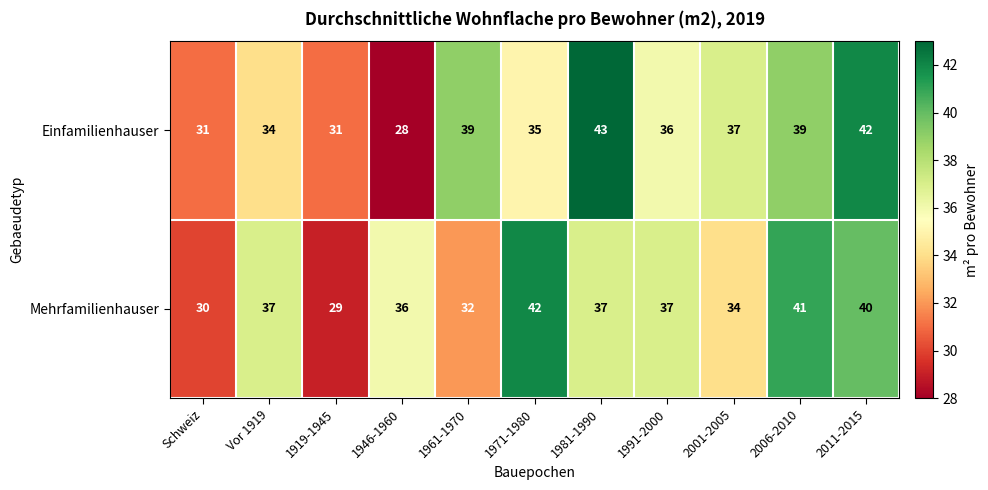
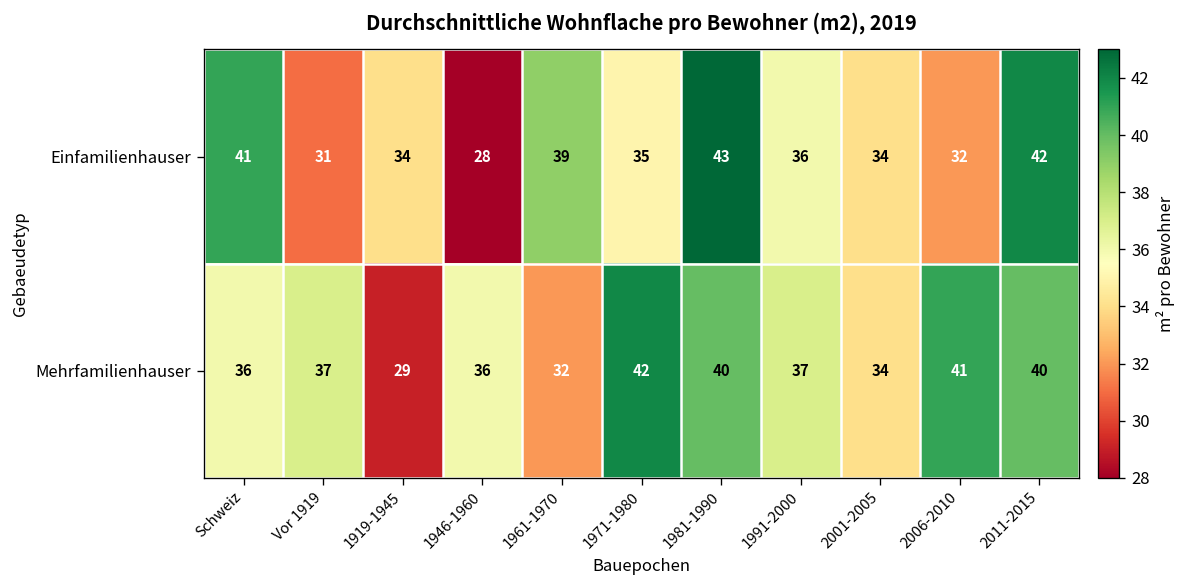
Einfamilienhauser, Schweiz: 31 -> 41
Einfamilienhauser, Vor 1919: 34 -> 31
Einfamilienhauser, 1919-1945: 31 -> 34
Einfamilienhauser, 2001-2005: 37 -> 34
Einfamilienhauser, 2006-2010: 39 -> 32
Mehrfamilienhauser, Schweiz: 30 -> 36
Mehrfamilienhauser, 1981-1990: 37 -> 40
